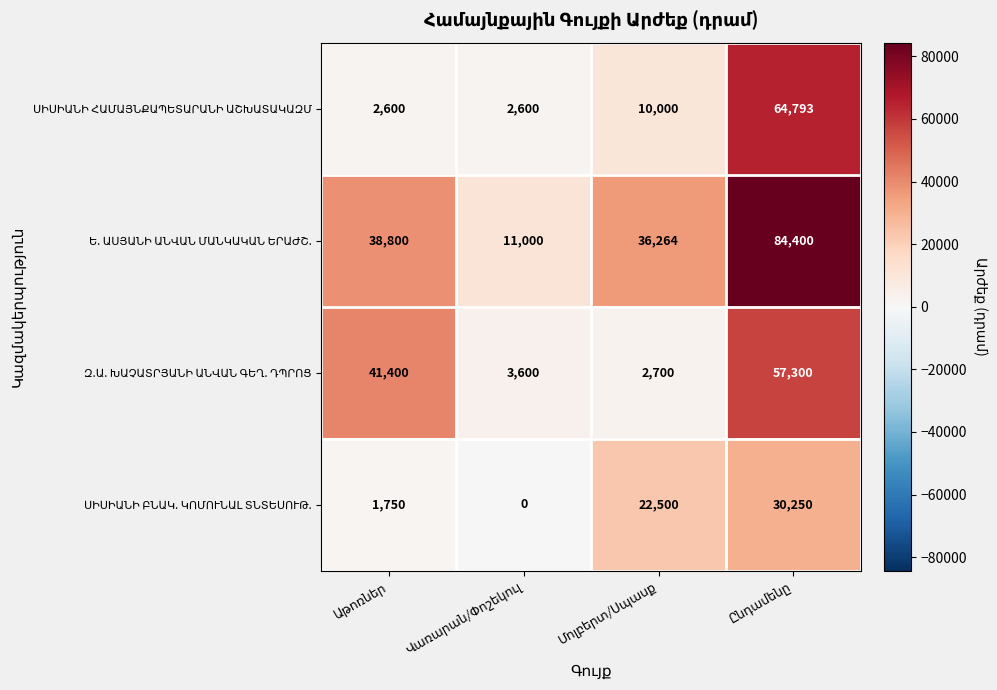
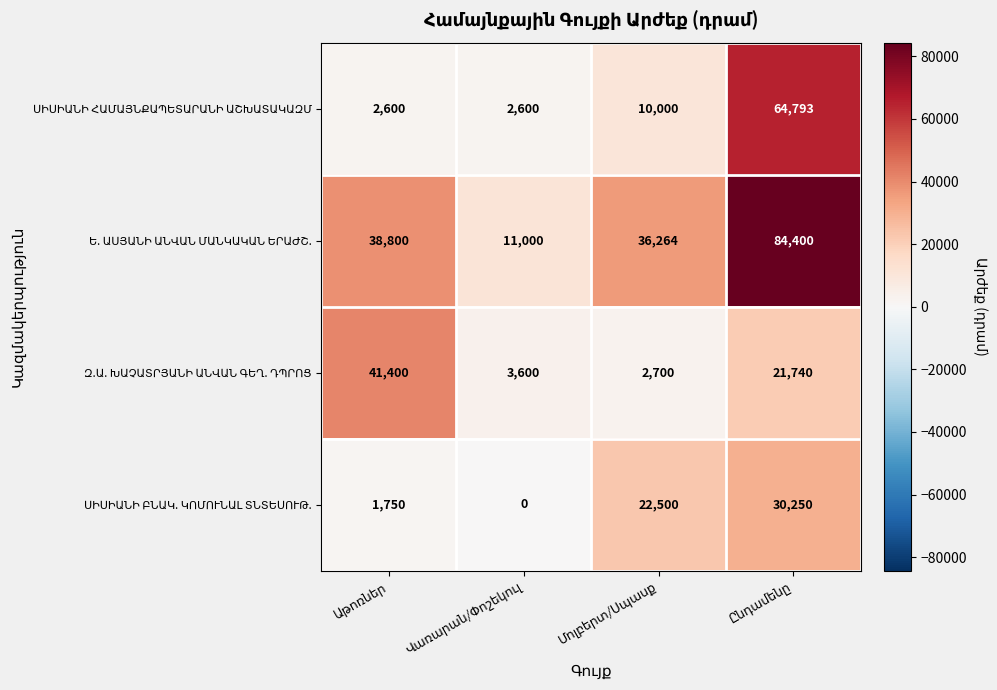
Զ.Ա. ԽԱՉԱՏՐՅԱՆԻ ԱՆՎԱՆ ԳԵՂ. ԴՊՐՈՑ, Ընդամենը: 57,300 -> 21,740
